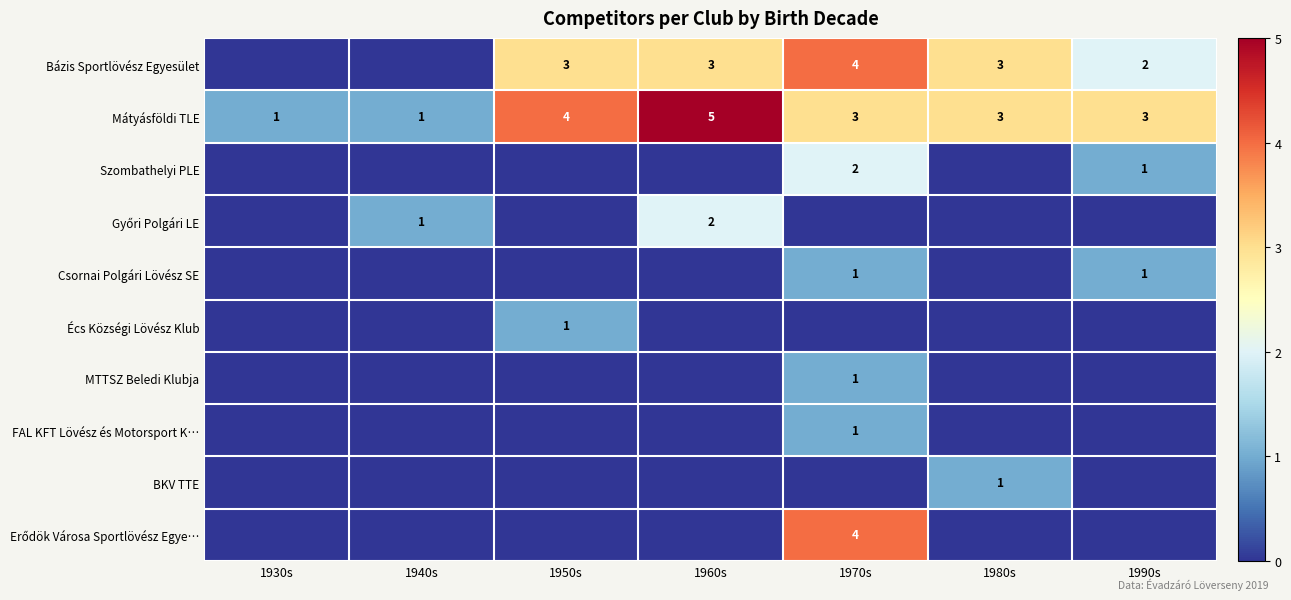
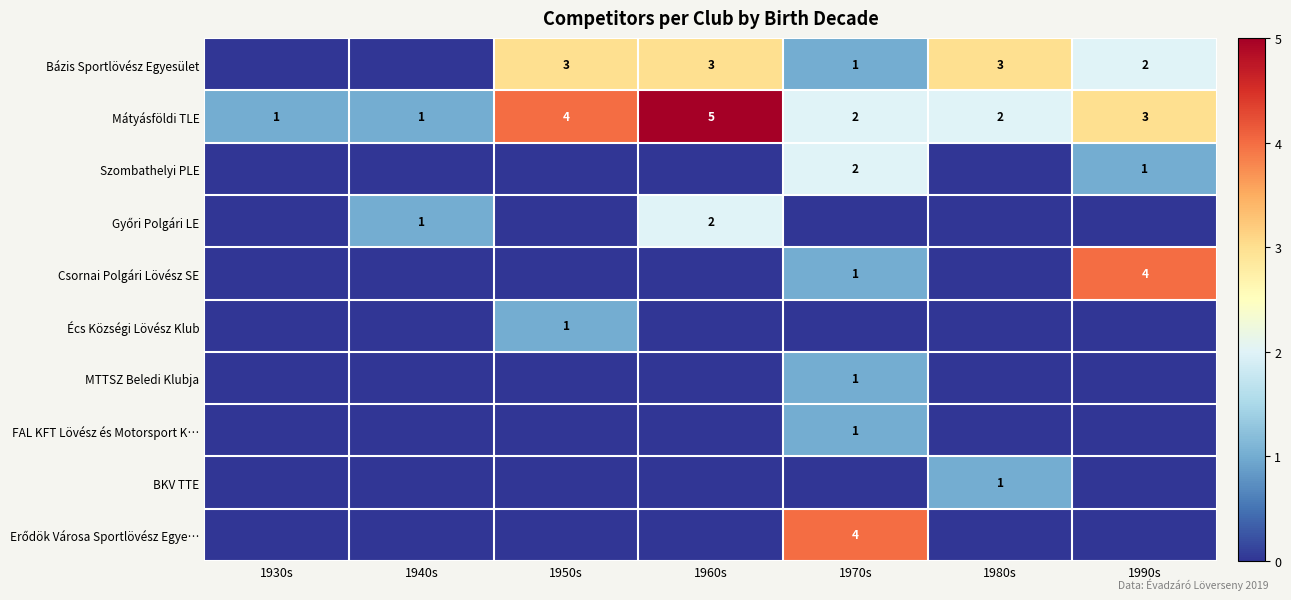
Bázis Sportlövész Egyesület, 1970s: 4 -> 1
Mátyásföldi TLE, 1970s: 3 -> 2
Mátyásföldi TLE, 1980s: 3 -> 2
Csornai Polgári Lövész SE, 1990s: 1 -> 4
